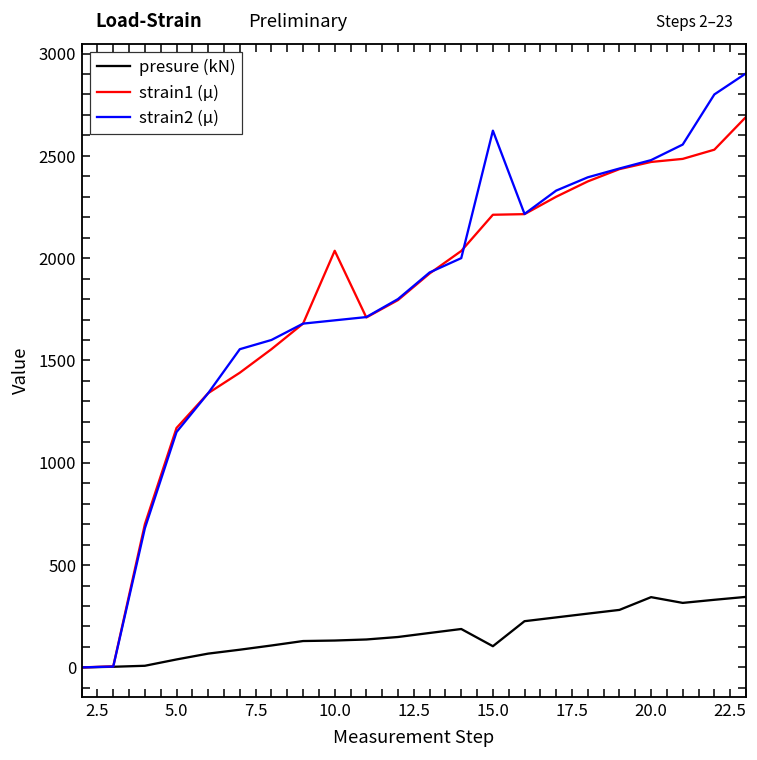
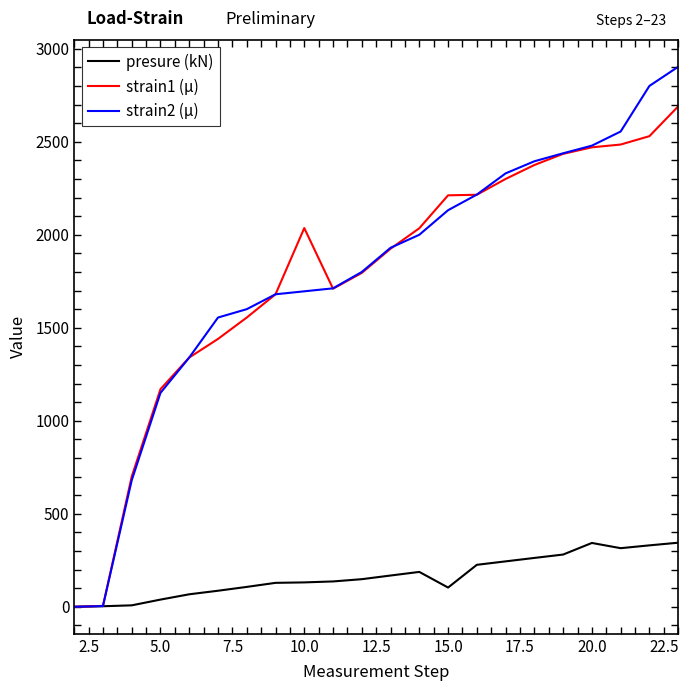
strain2 (μ), 15.0: 2620 -> 2130
